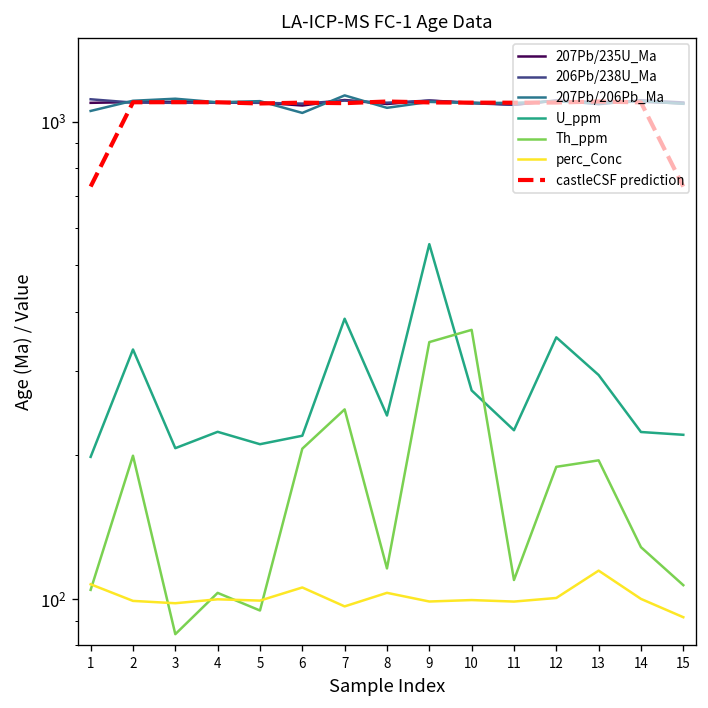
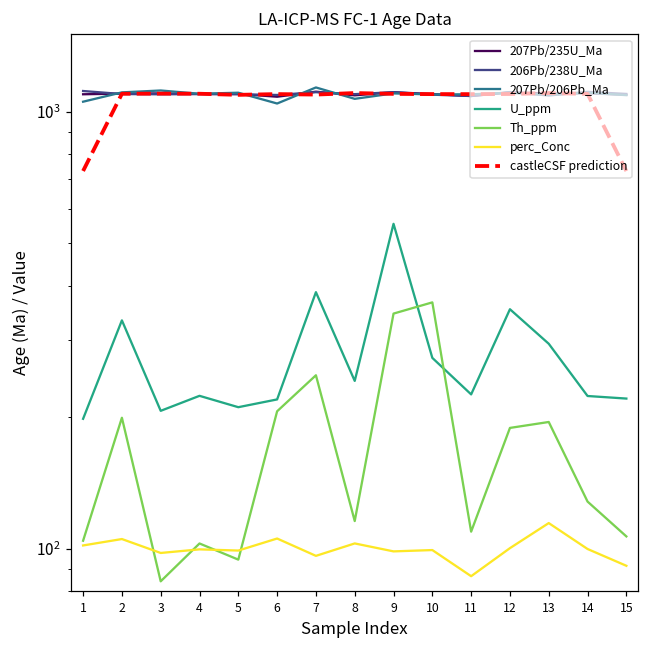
perc_Conc, 1: 107 -> 102
perc_Conc, 2: 99 -> 105
perc_Conc, 11: 99 -> 87
